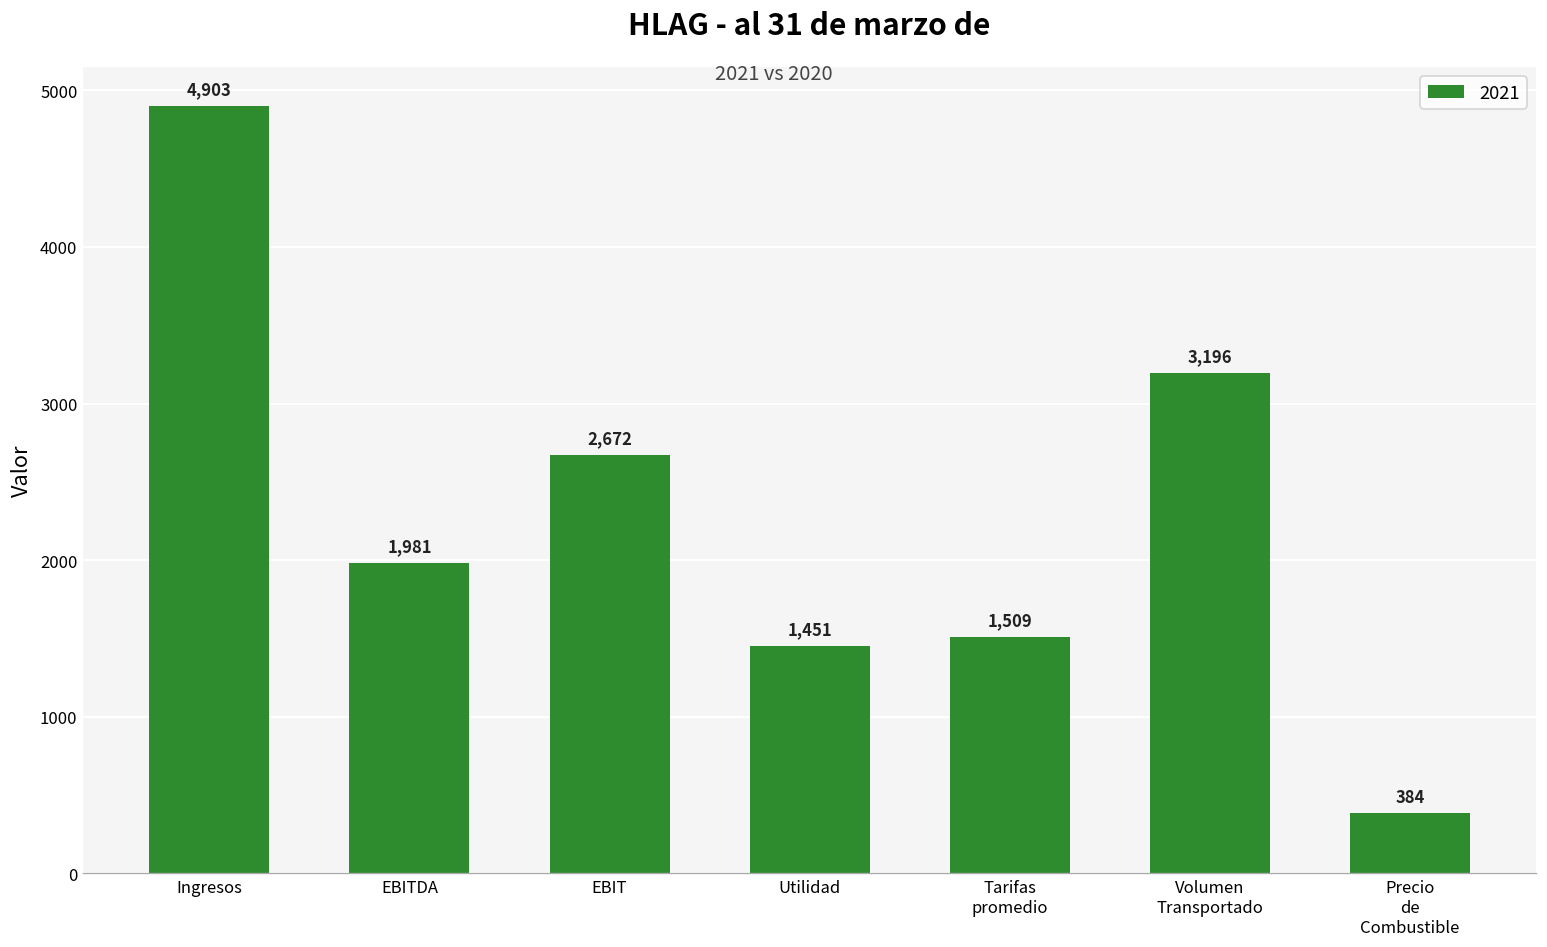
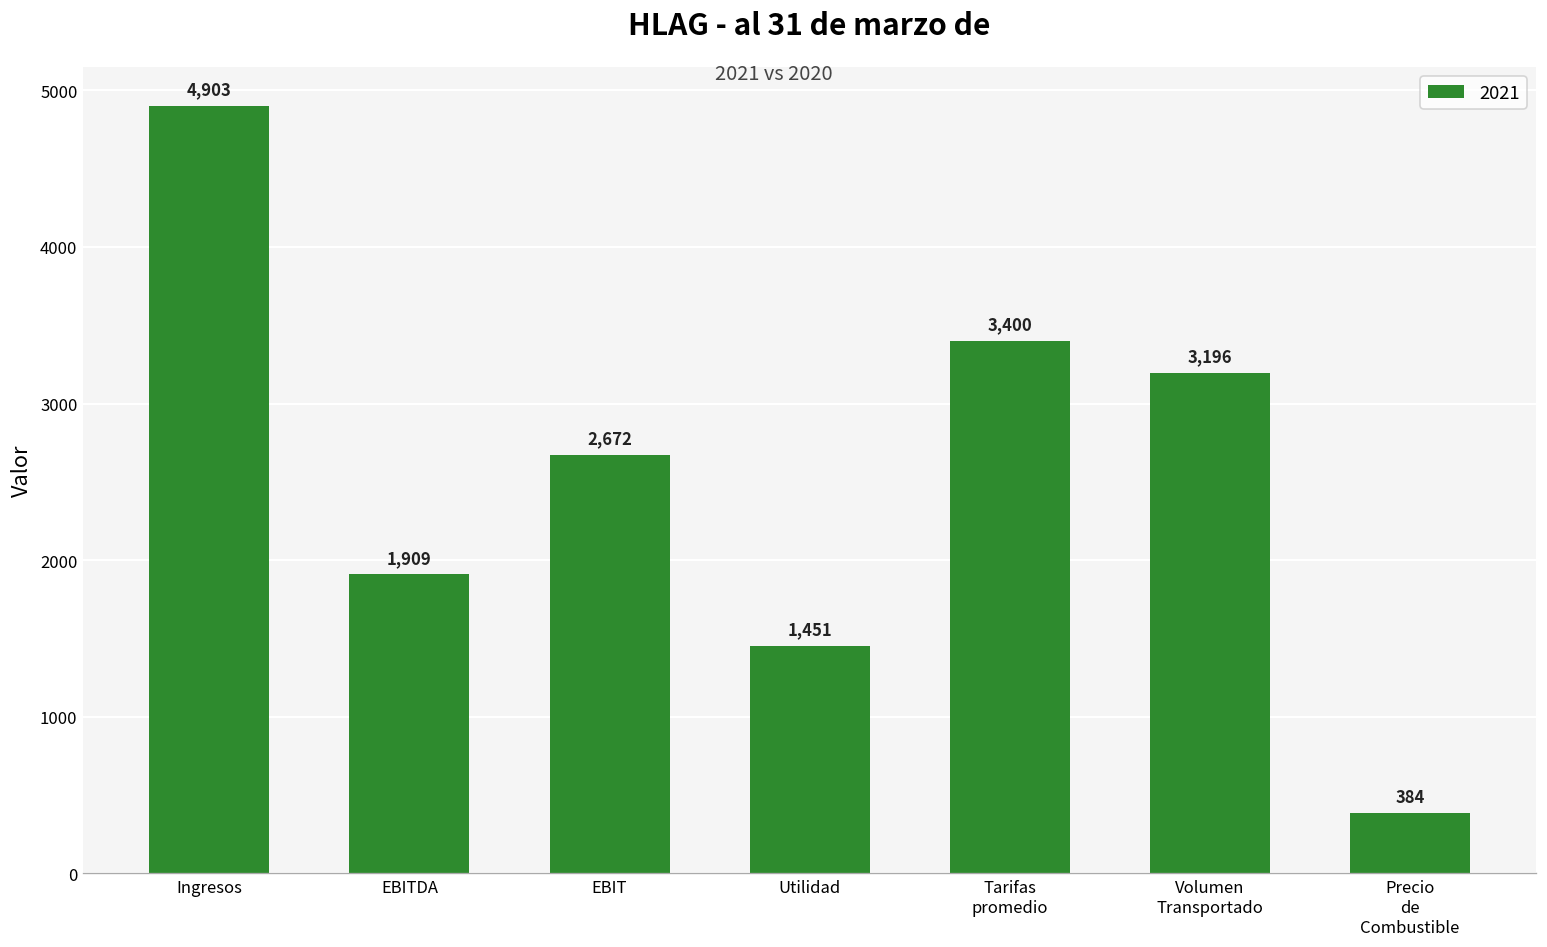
EBITDA: 1,981 -> 1,909
Tarifas promedio: 1,509 -> 3,400
